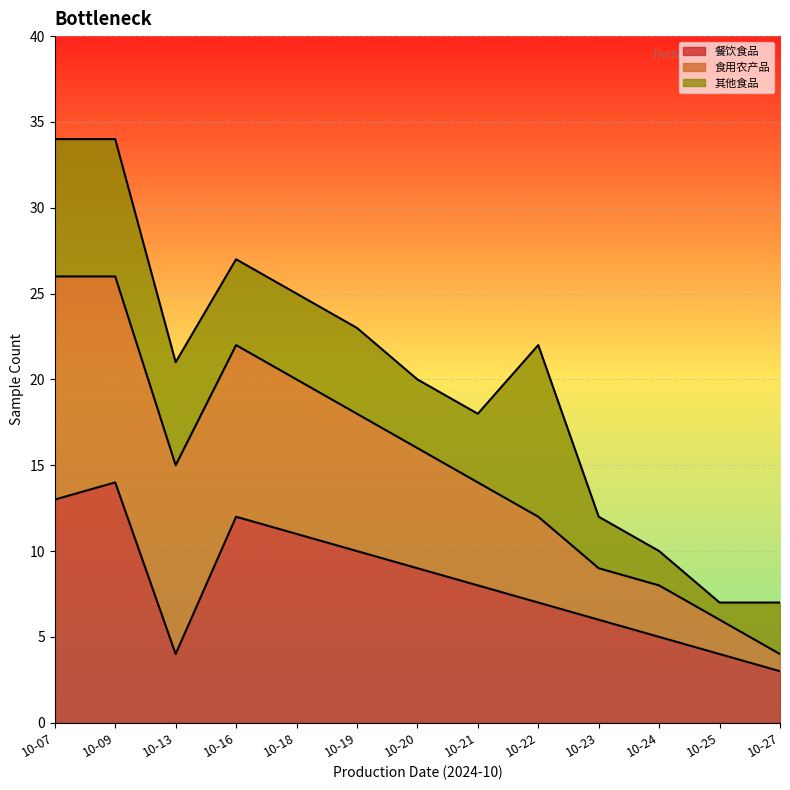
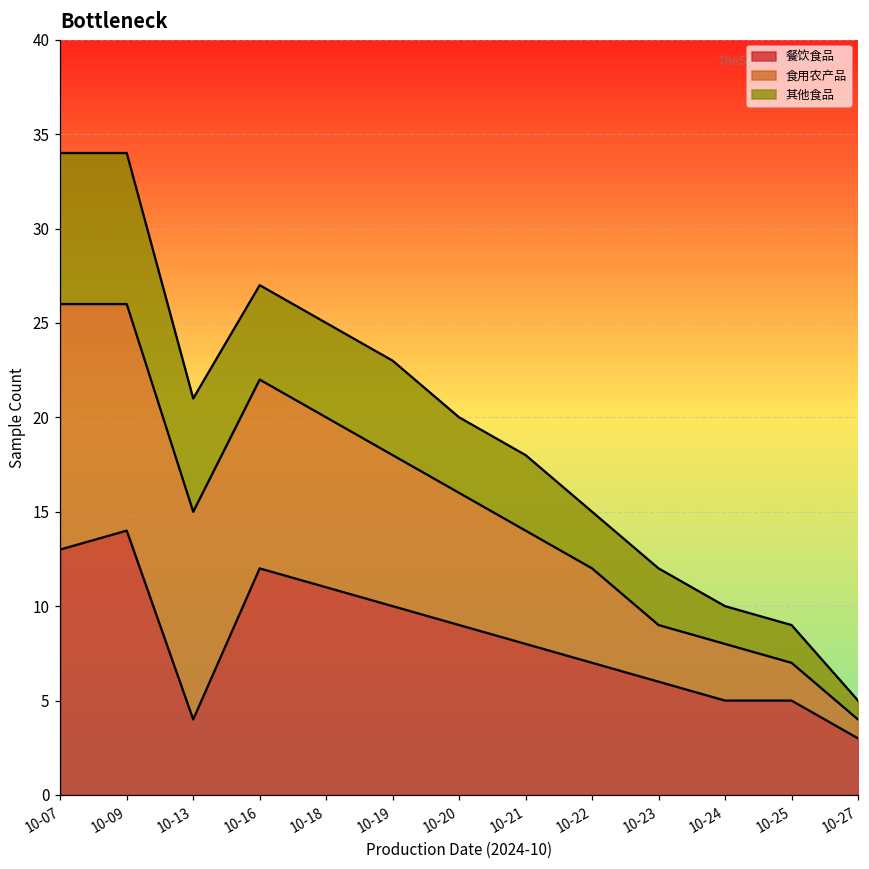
其他食品, 10-22: 10 -> 3
餐饮食品, 10-25: 4 -> 5
其他食品, 10-25: 1 -> 2
其他食品, 10-27: 3 -> 1
